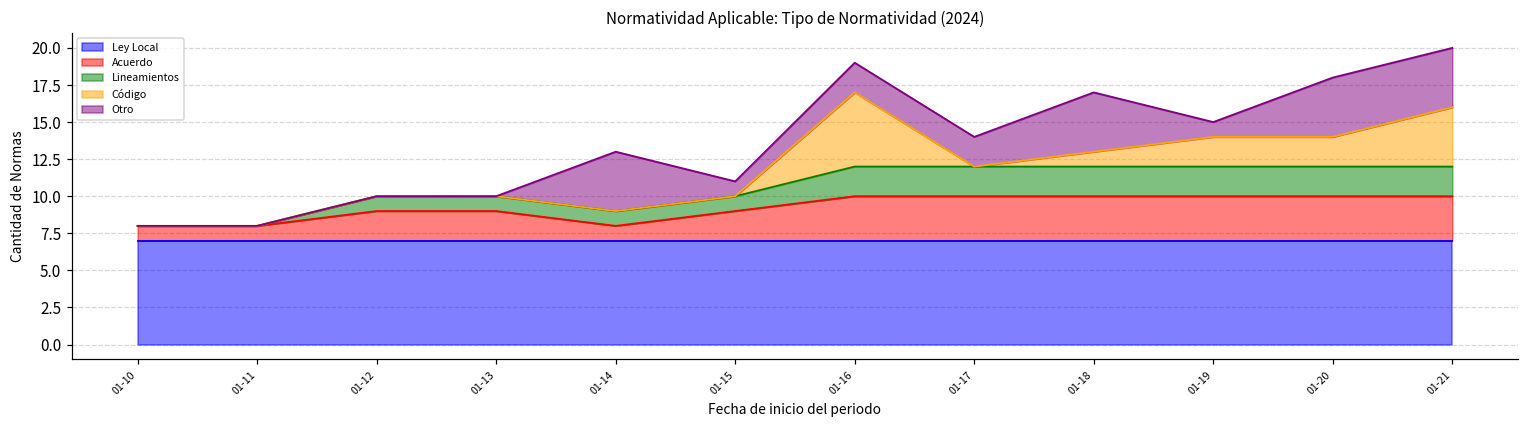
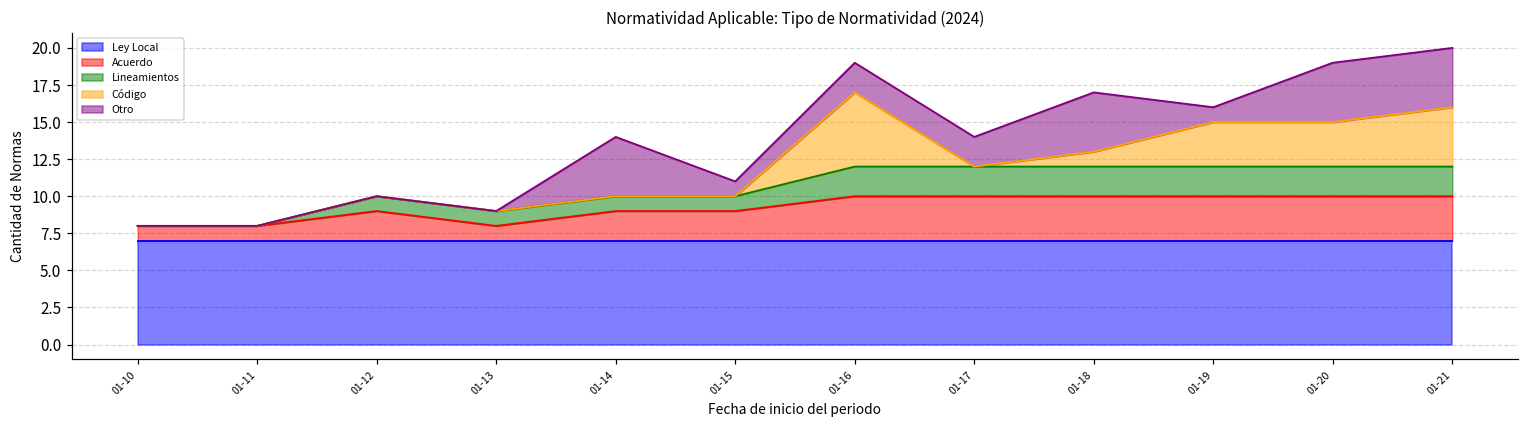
Acuerdo, 01-13: 9.0 -> 8.0
Acuerdo, 01-14: 8.0 -> 9.0
Código, 01-19: 2 -> 3
Código, 01-20: 2 -> 3
